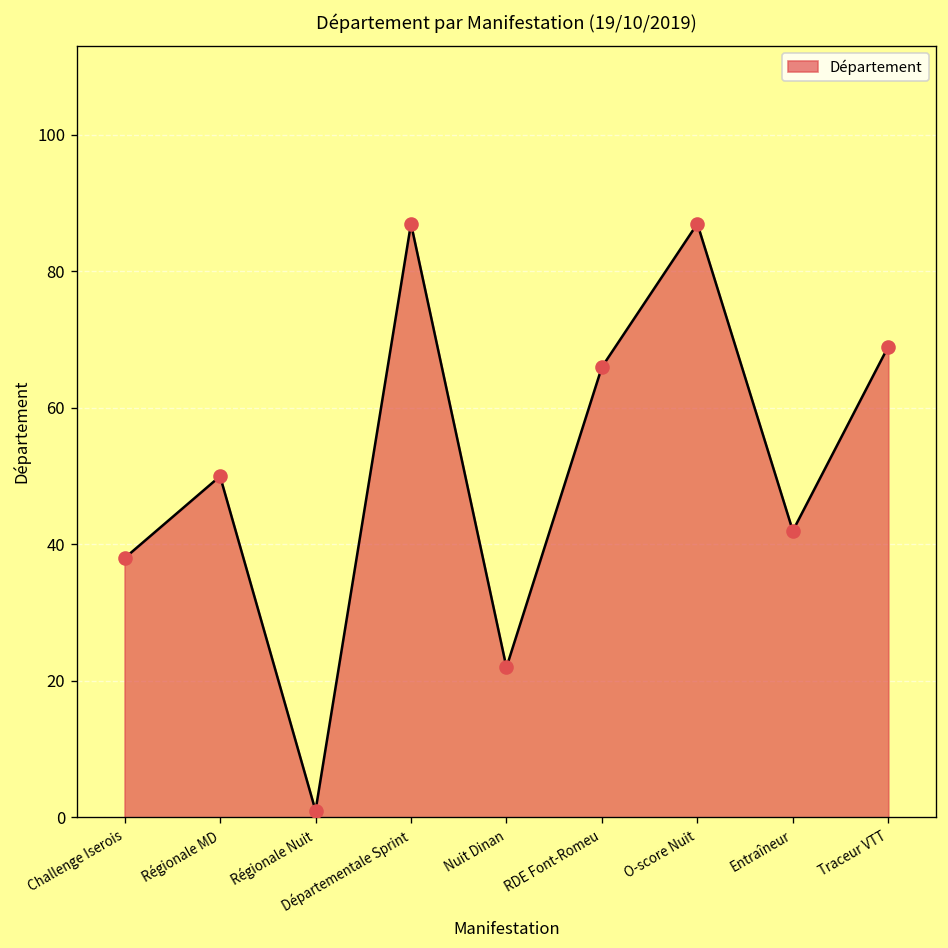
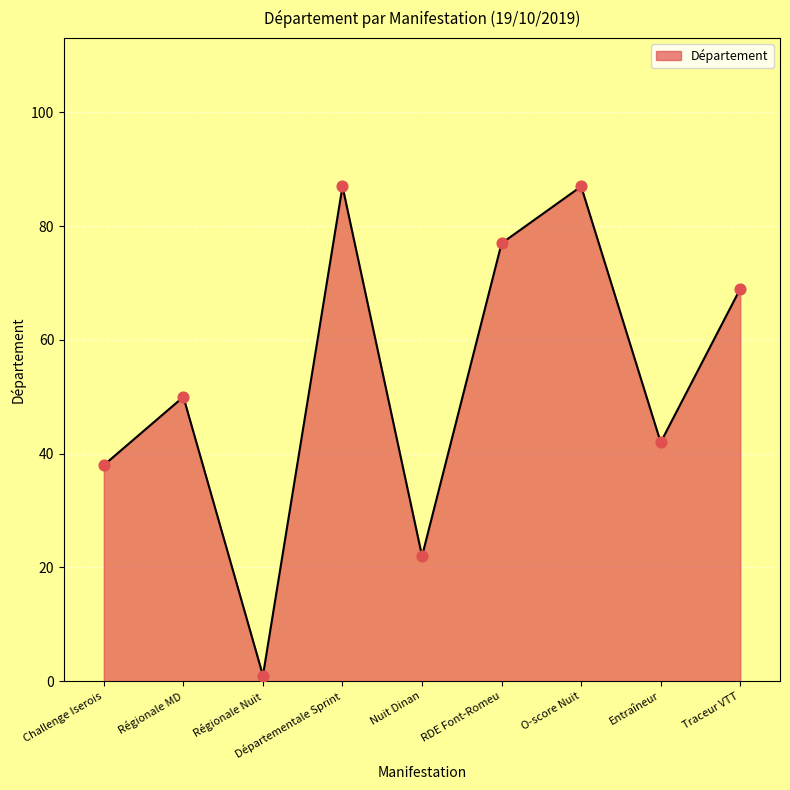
RDE Font-Romeu: 66 -> 77
